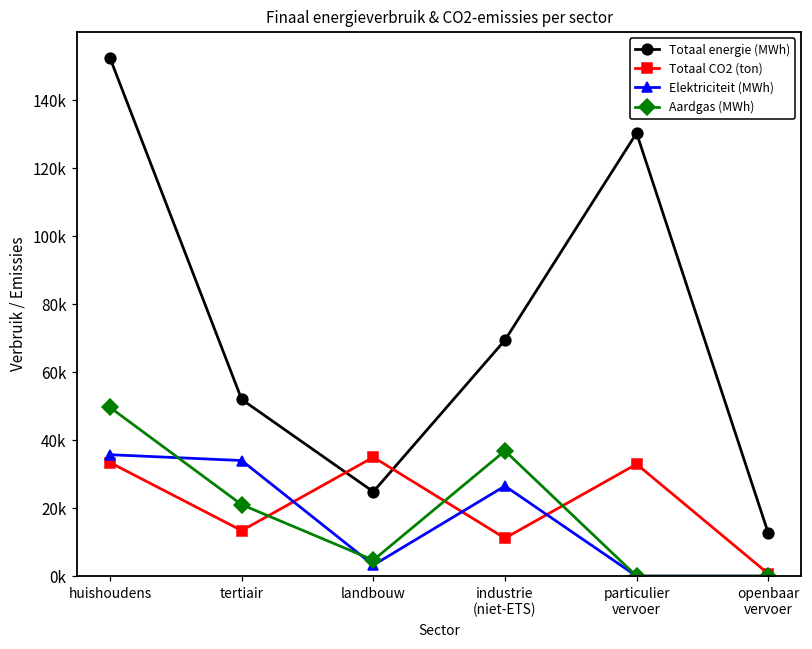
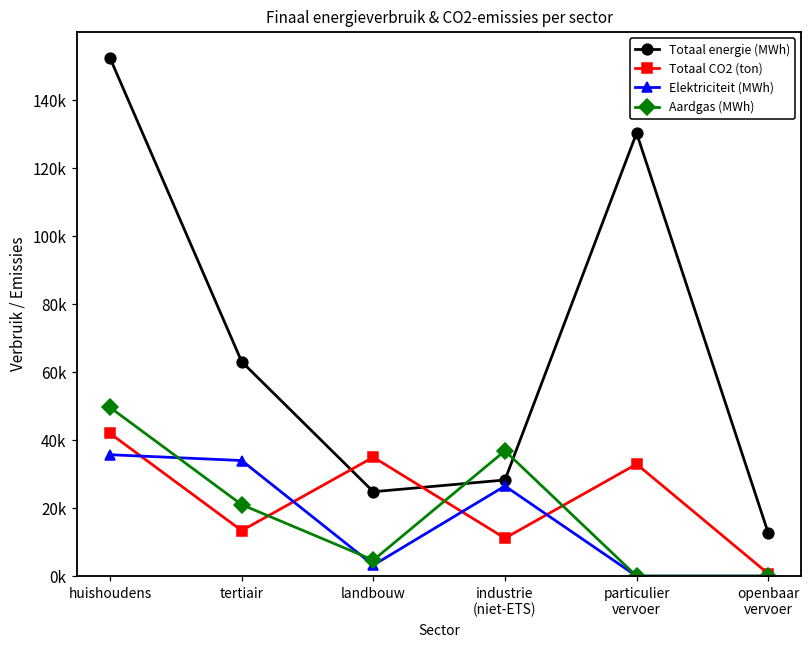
Totaal CO2 (ton), huishoudens: 33000 -> 42000
Totaal energie (MWh), tertiair: 52000 -> 63000
Totaal energie (MWh), industrie (niet-ETS): 69000 -> 28000
